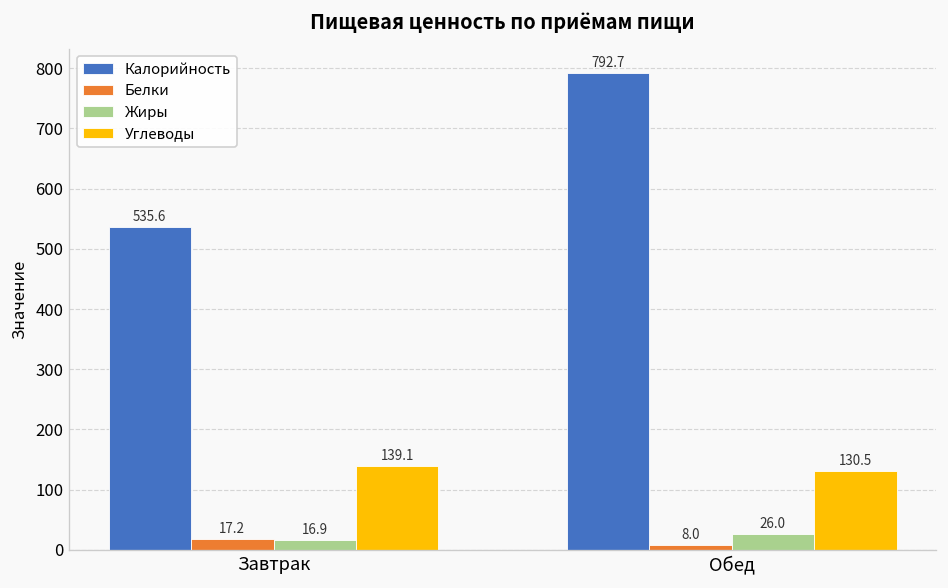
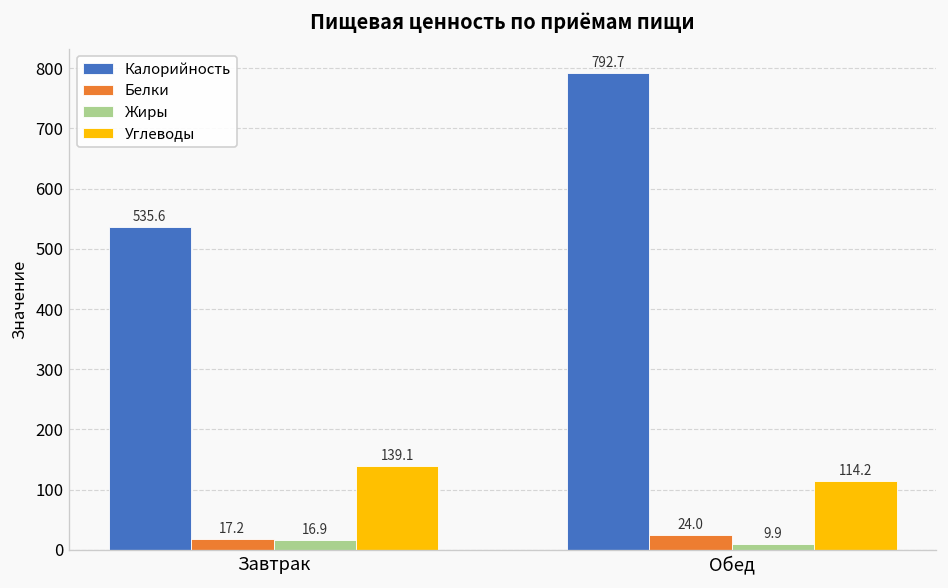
Белки, Обед: 8.0 -> 24.0
Жиры, Обед: 26.0 -> 9.9
Углеводы, Обед: 130.5 -> 114.2
